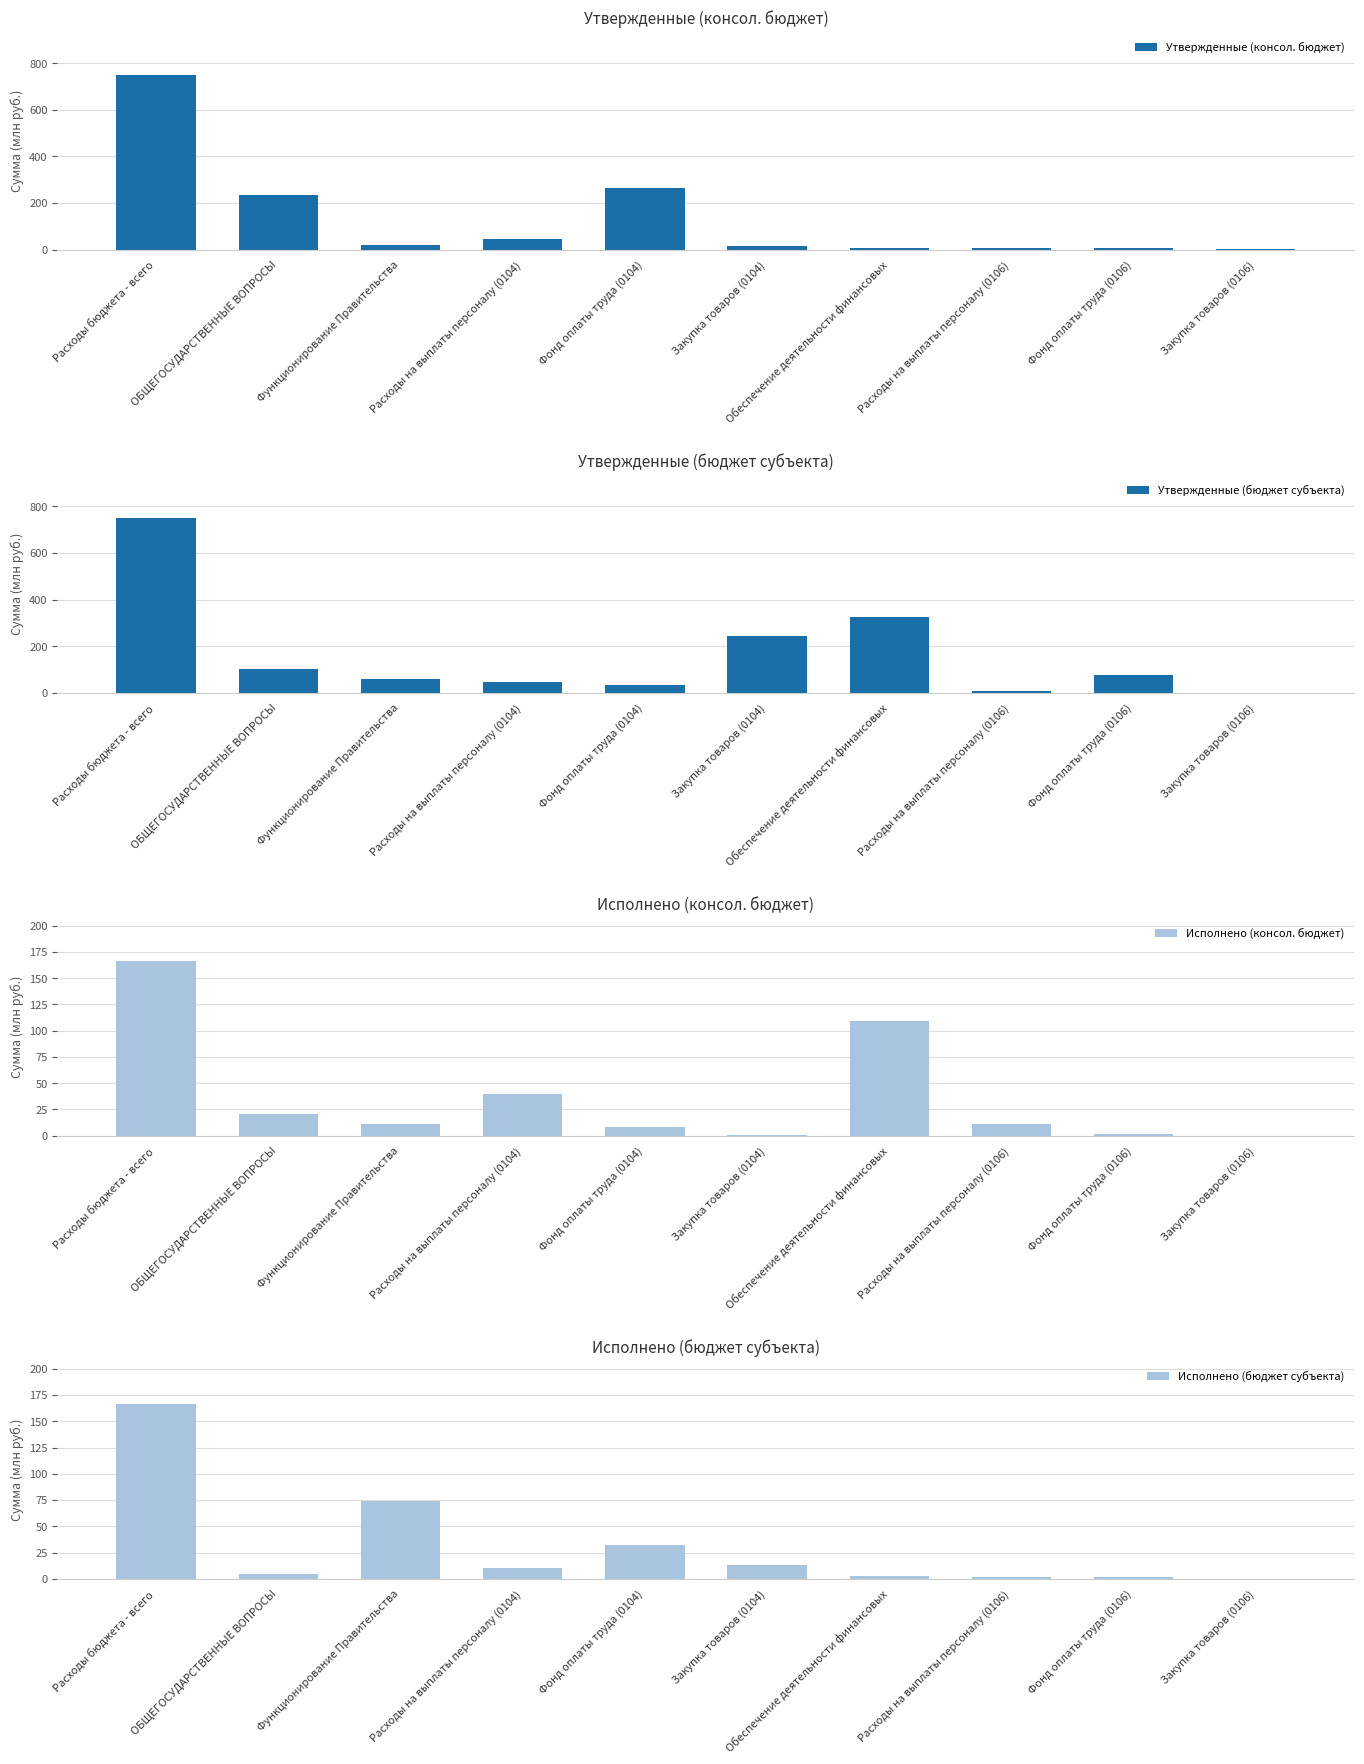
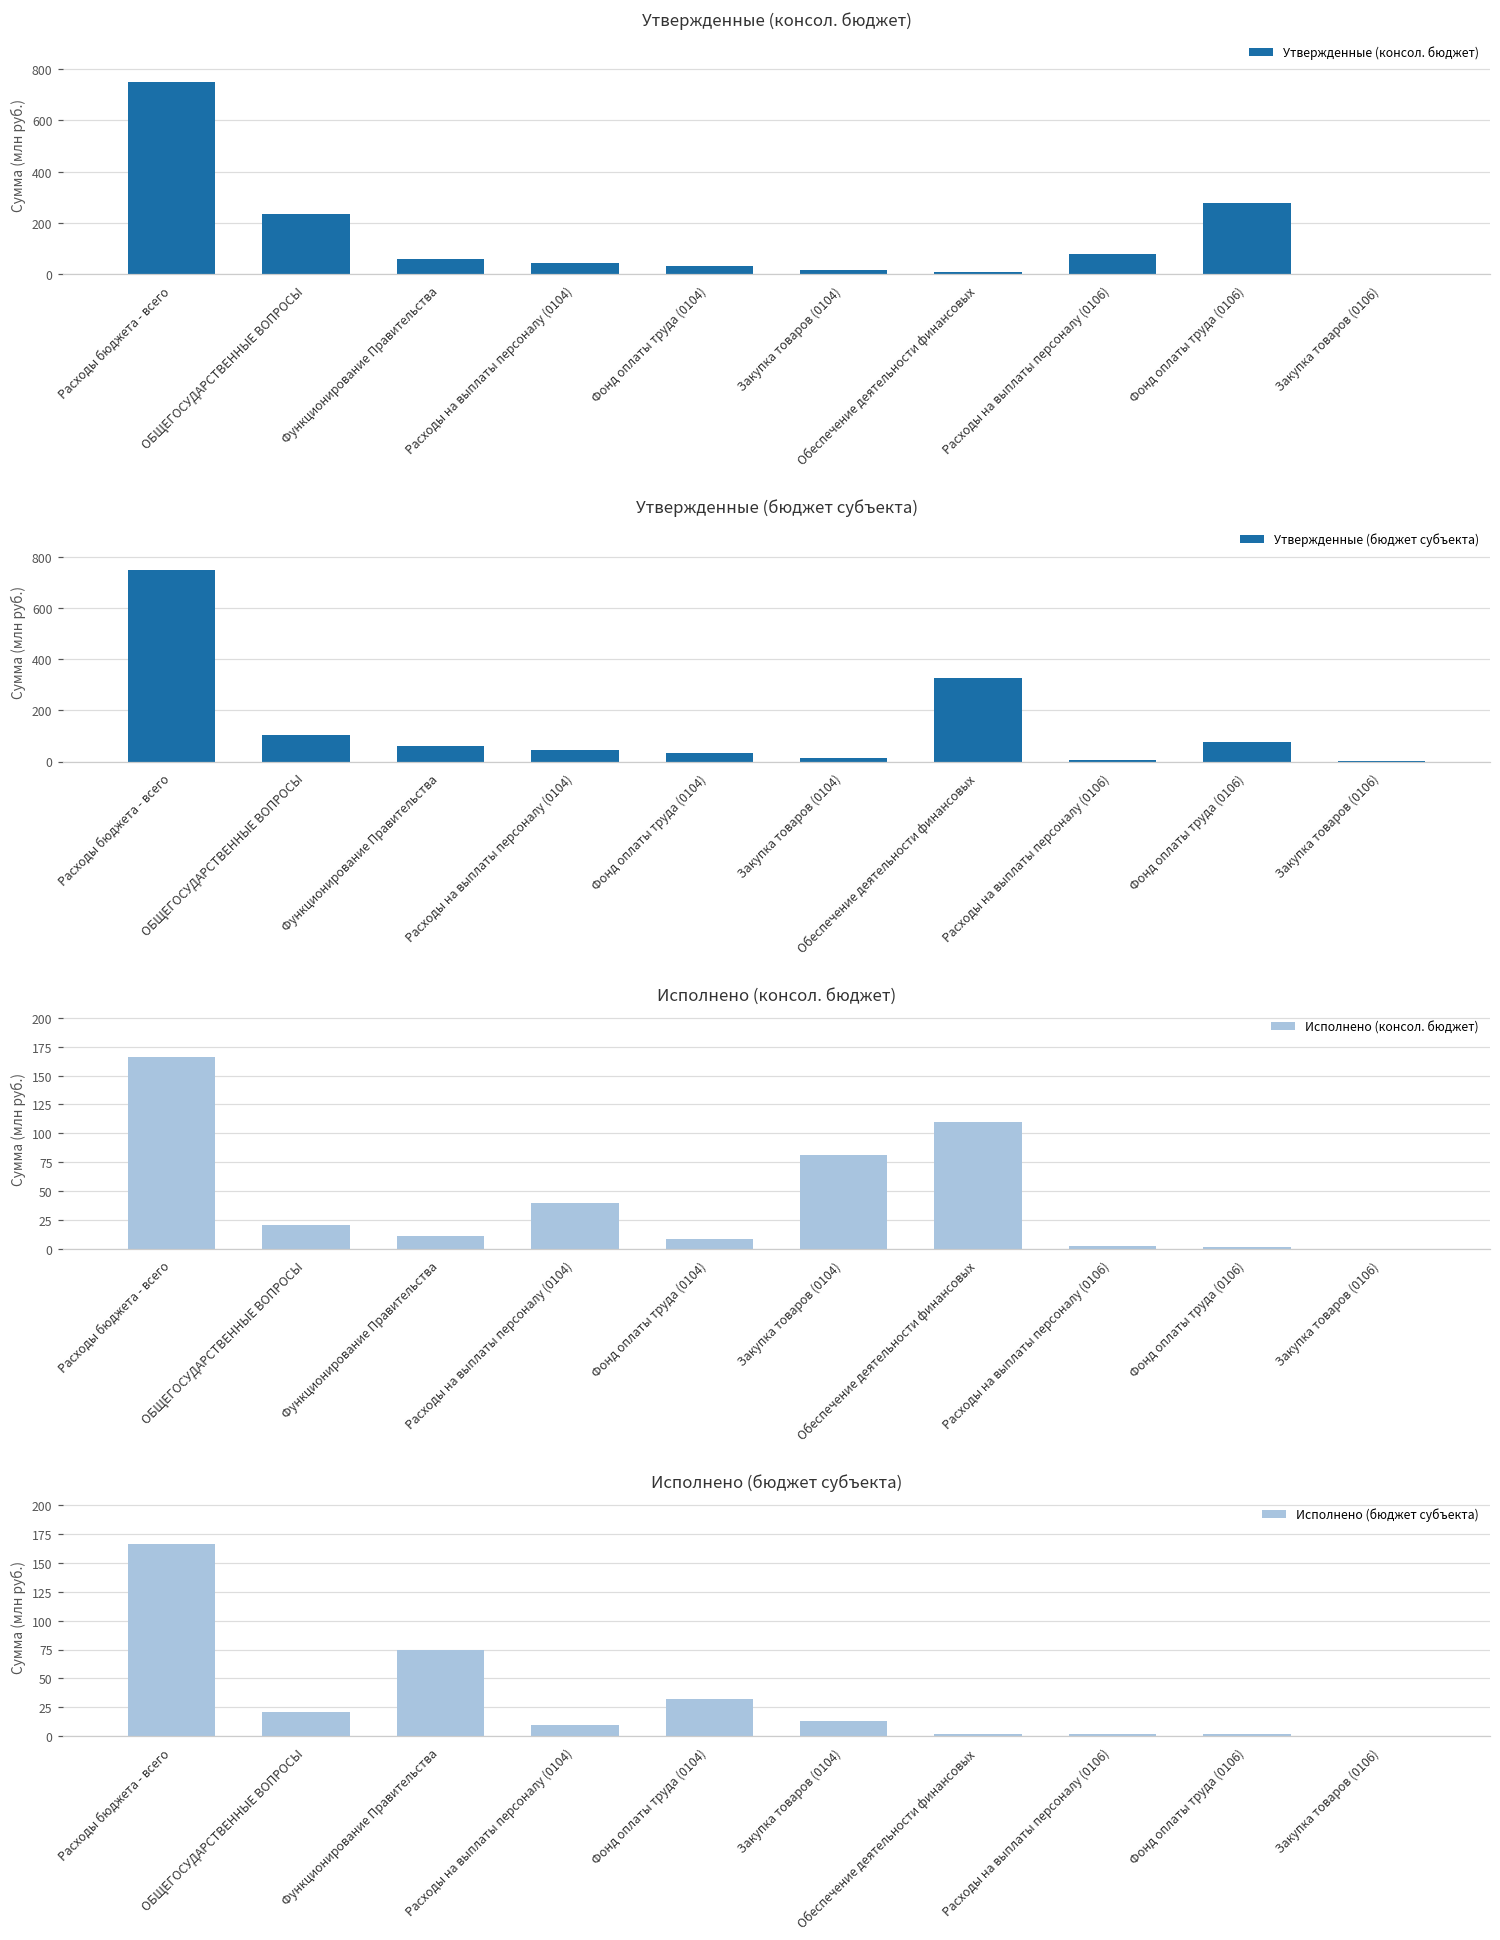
Утвержденные (консол. бюджет), Функционирование Правительства: 20 -> 60
Утвержденные (консол. бюджет), Фонд оплаты труда (0104): 270 -> 30
Утвержденные (консол. бюджет), Расходы на выплаты персоналу (0106): 10 -> 80
Утвержденные (консол. бюджет), Фонд оплаты труда (0106): 0 -> 280
Утвержденные (бюджет субъекта), Закупка товаров (0104): 240 -> 10
Исполнено (консол. бюджет), Закупка товаров (0104): 1 -> 81
Исполнено (консол. бюджет), Расходы на выплаты персоналу (0106): 11 -> 2
Исполнено (бюджет субъекта), ОБЩЕГОСУДАРСТВЕННЫЕ ВОПРОСЫ: 4 -> 21
